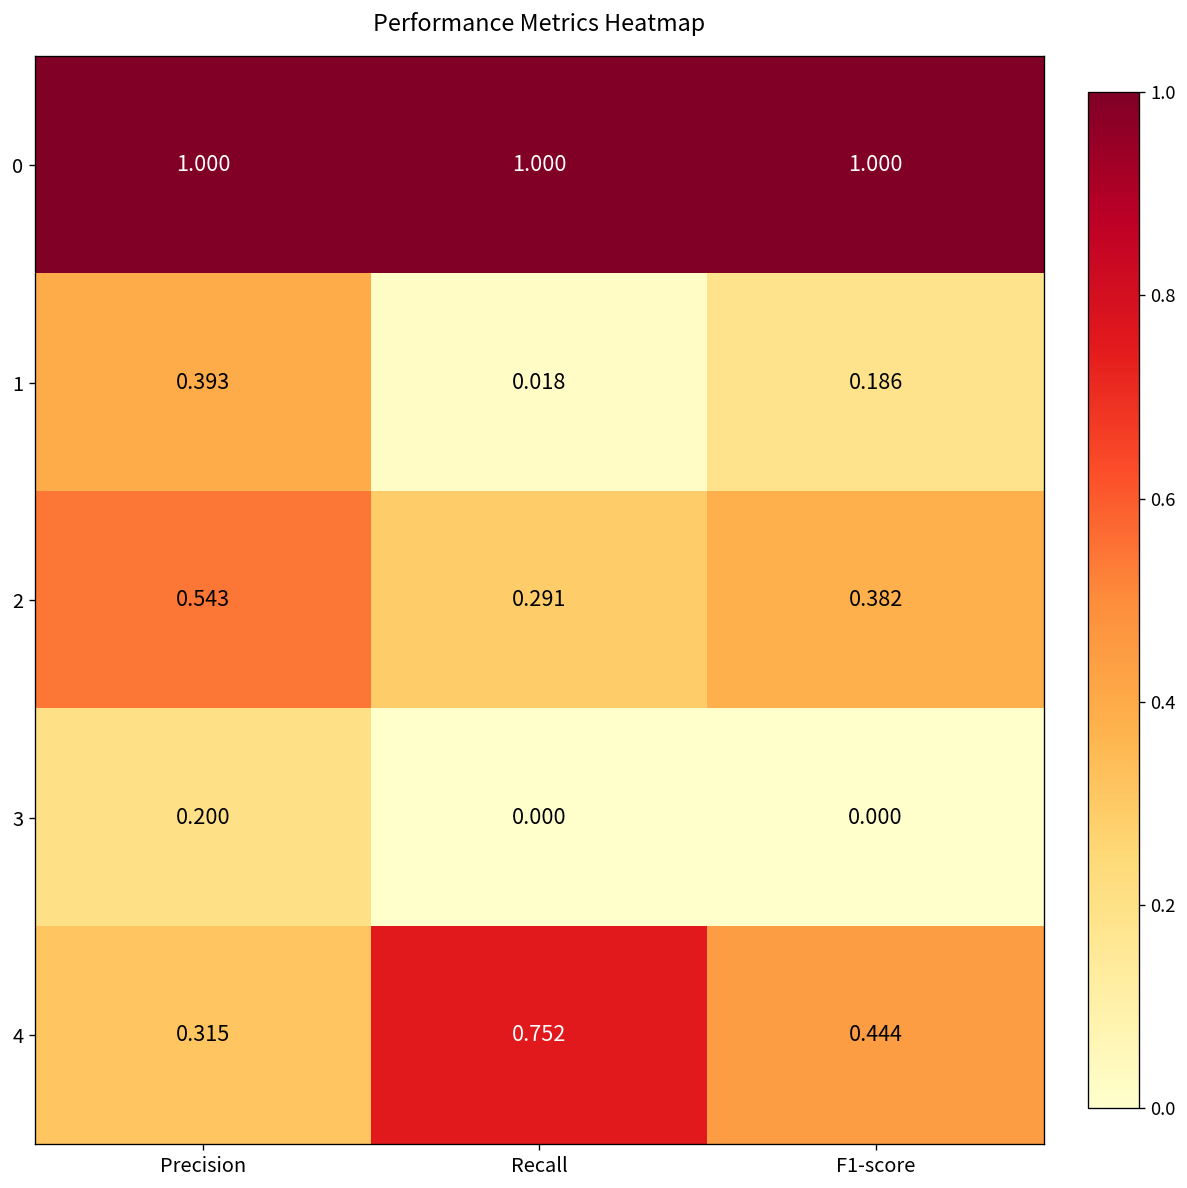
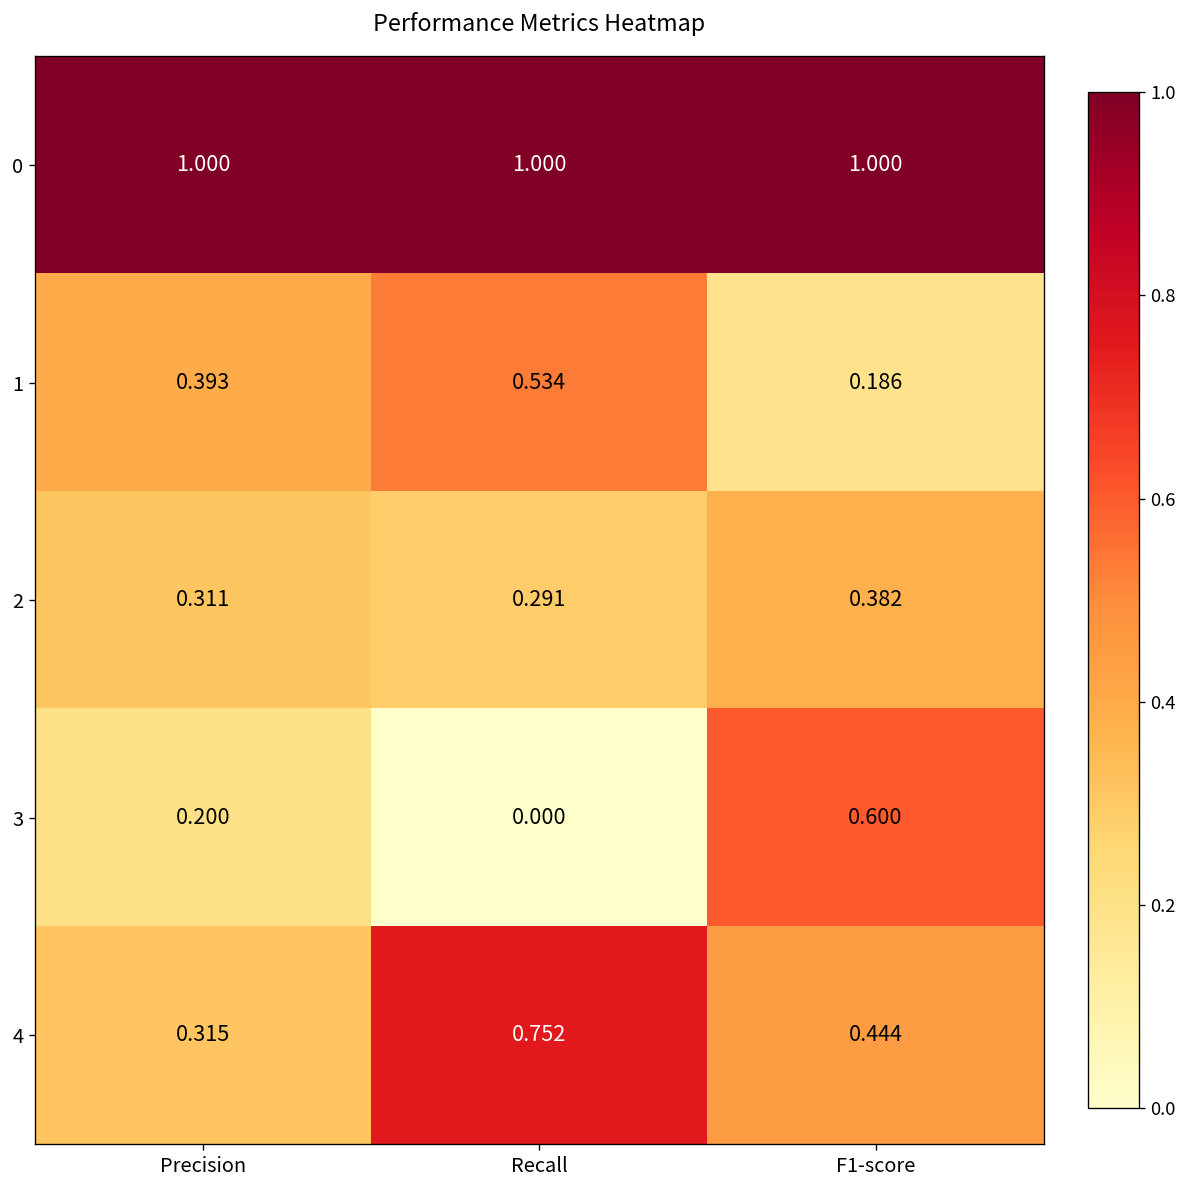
1, Recall: 0.018 -> 0.534
2, Precision: 0.543 -> 0.311
3, F1-score: 0.000 -> 0.600
